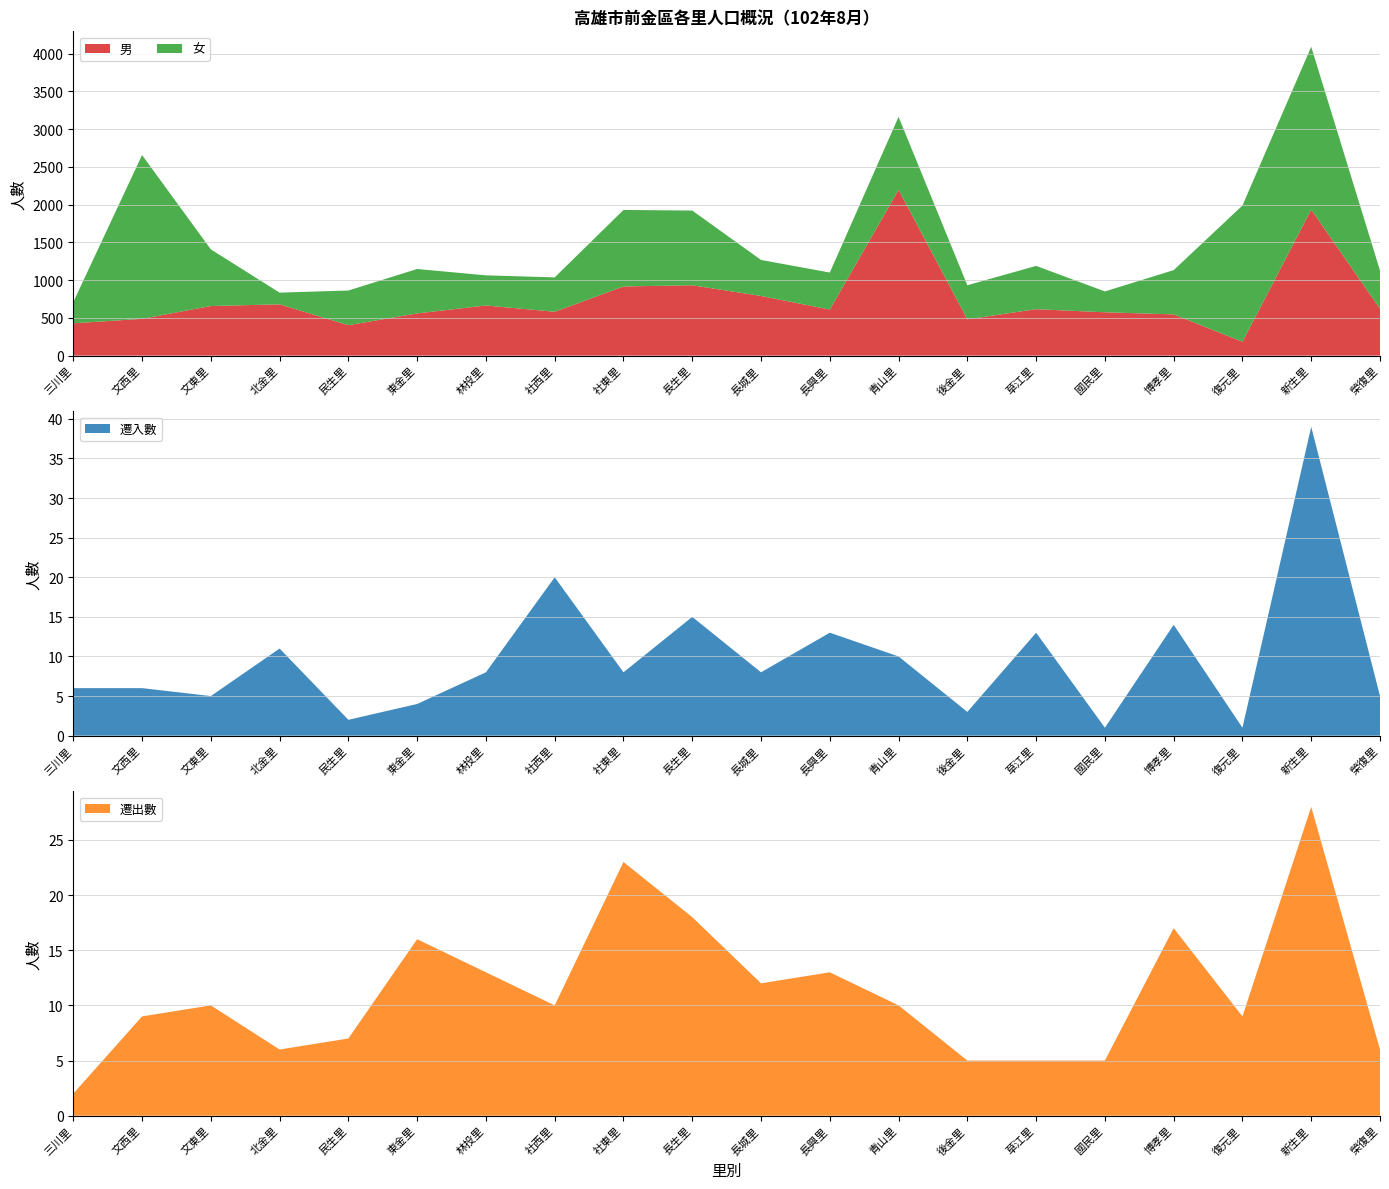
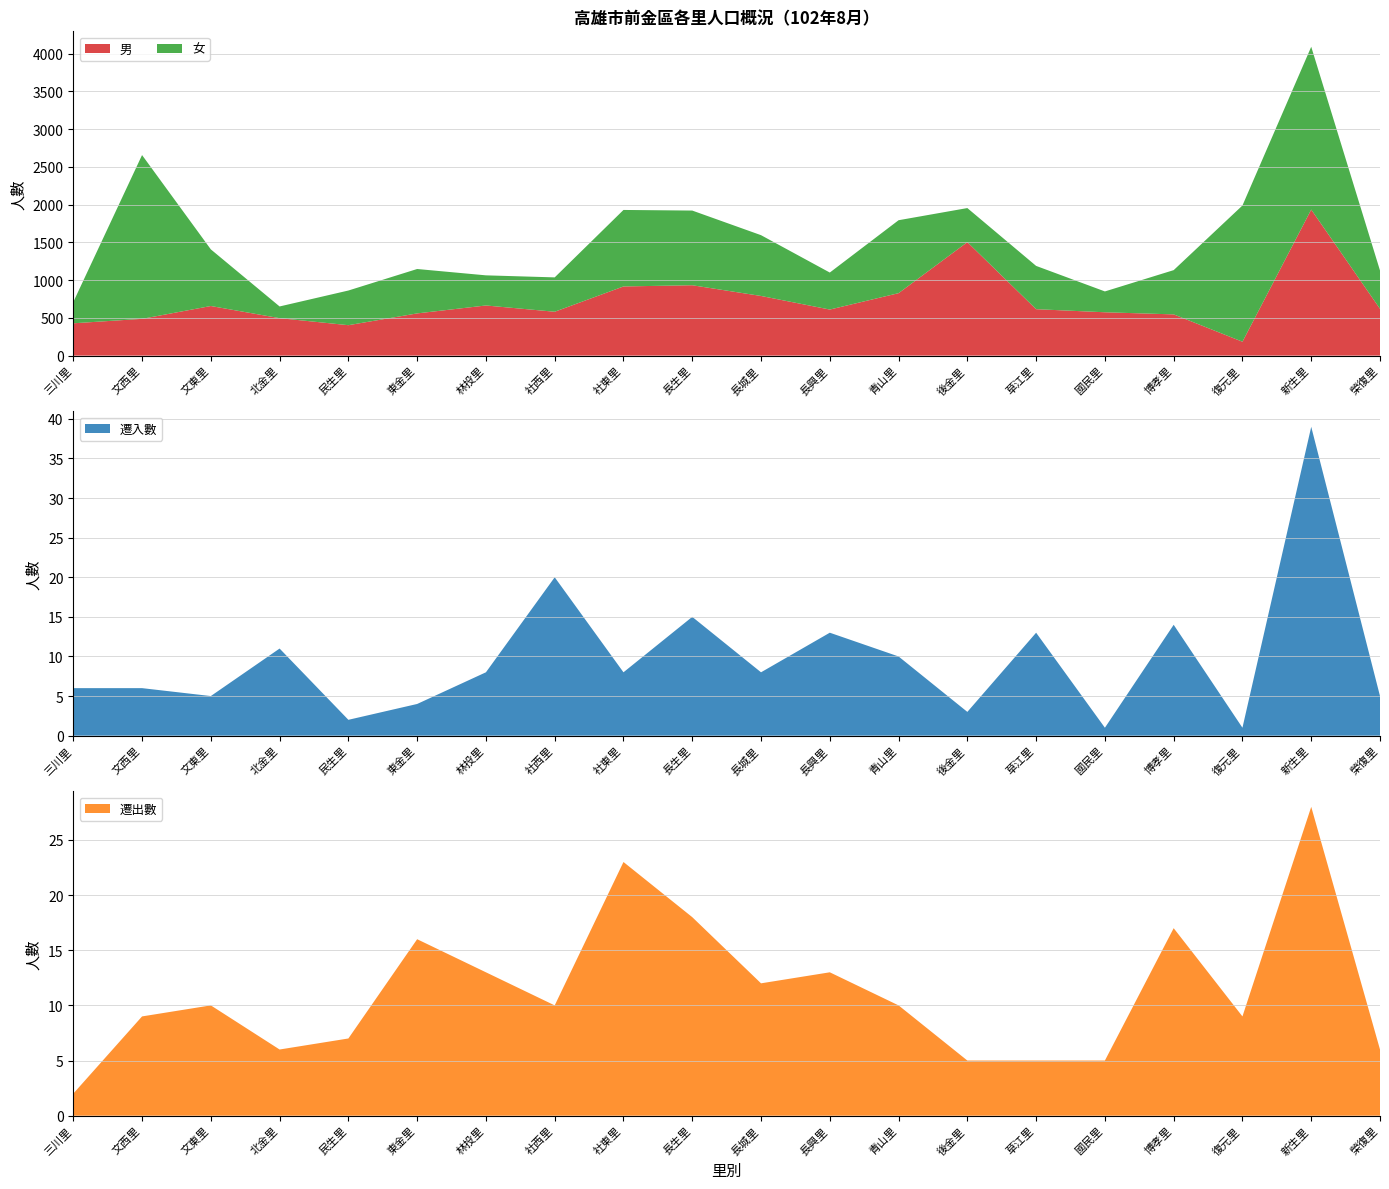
高雄市前金區各里人口概況（102年8月）, 男, 北金里: 700 -> 500
高雄市前金區各里人口概況（102年8月）, 女, 長城里: 500 -> 800
高雄市前金區各里人口概況（102年8月）, 男, 青山里: 2200 -> 800
高雄市前金區各里人口概況（102年8月）, 男, 後金里: 500 -> 1500
